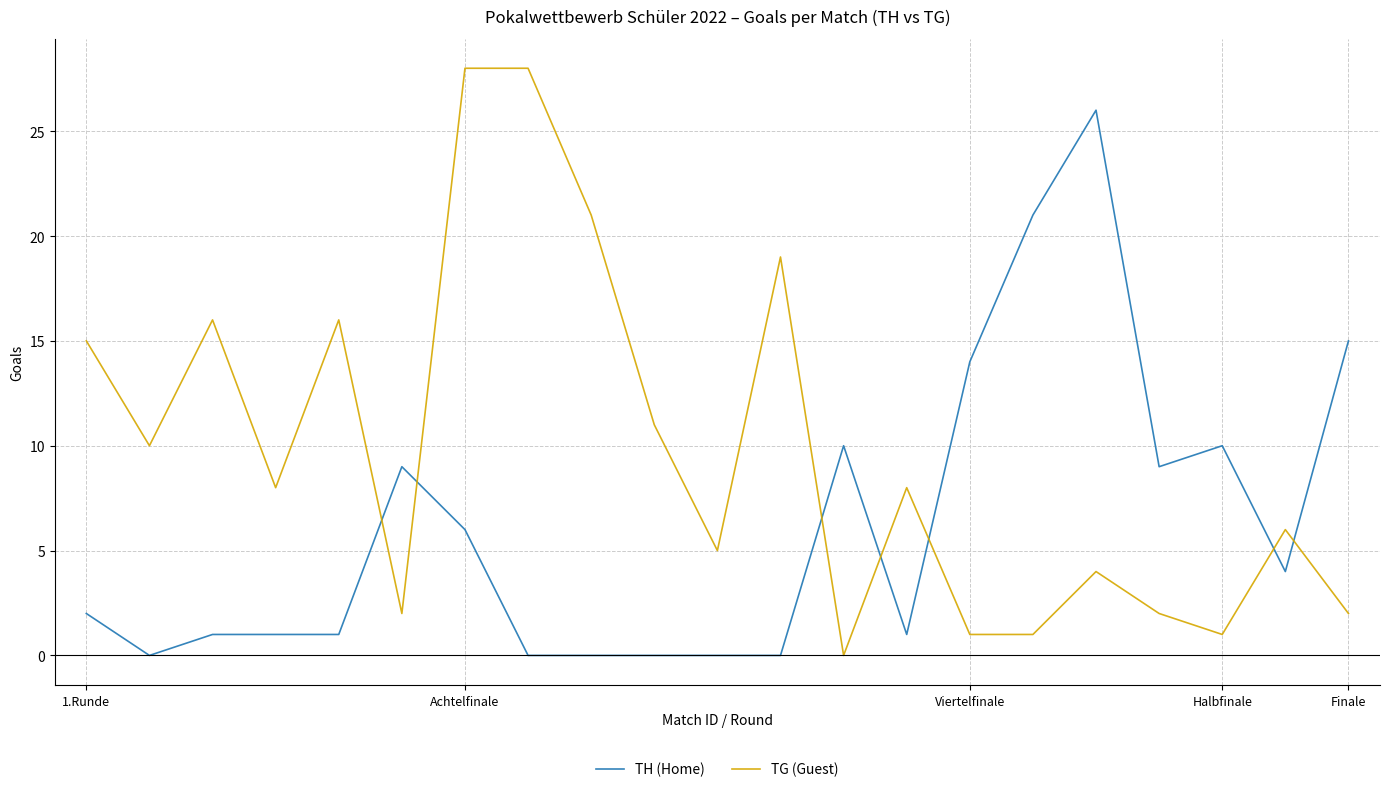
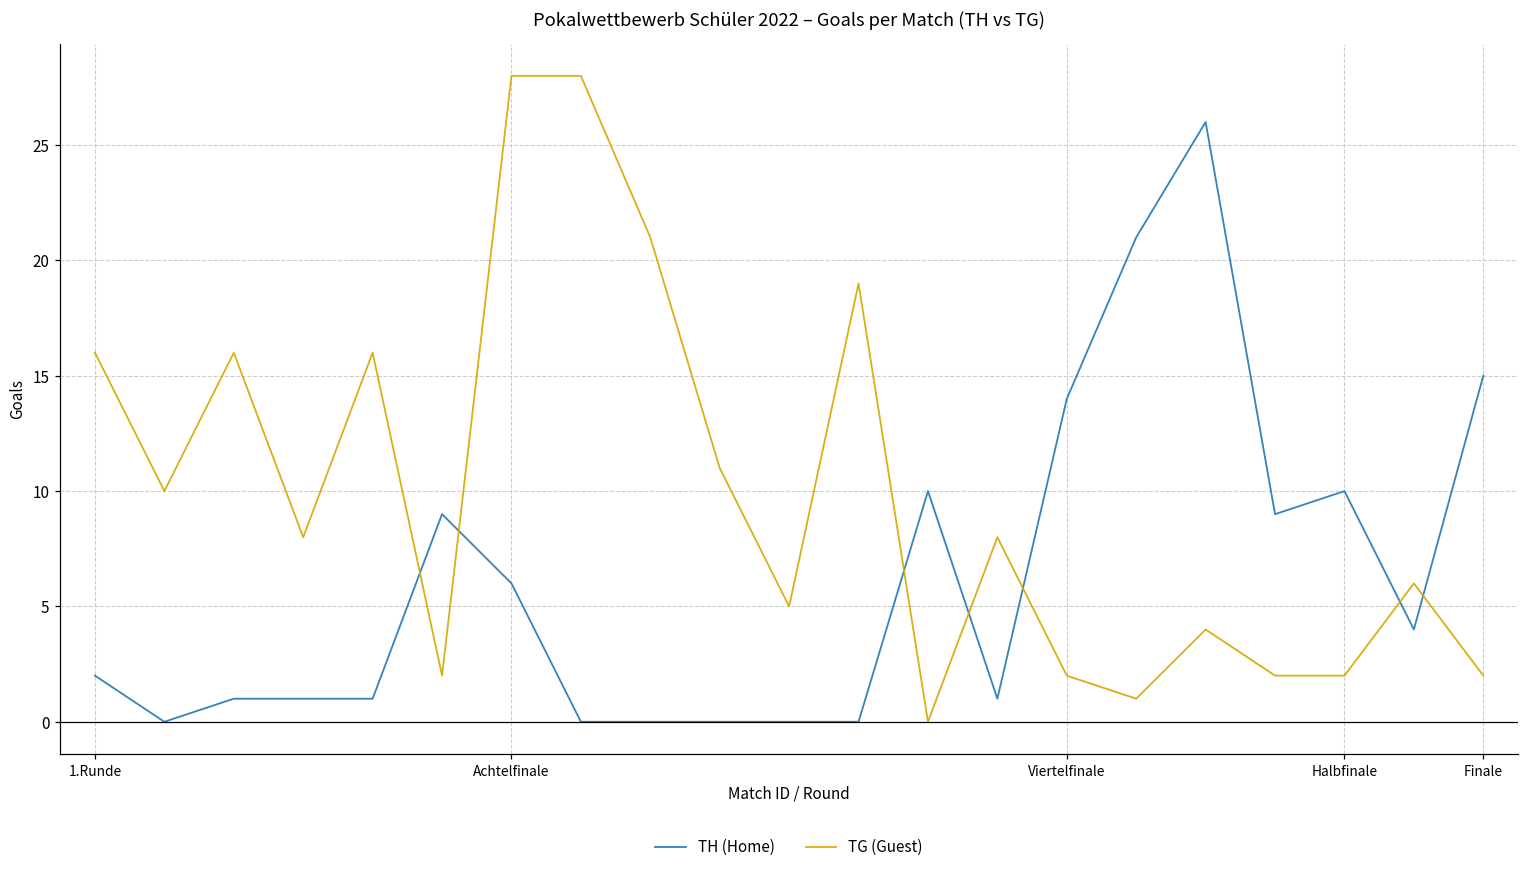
TG (Guest), 1.Runde: 15 -> 16
TG (Guest), Viertelfinale: 1 -> 2
TG (Guest), Halbfinale: 1 -> 2
